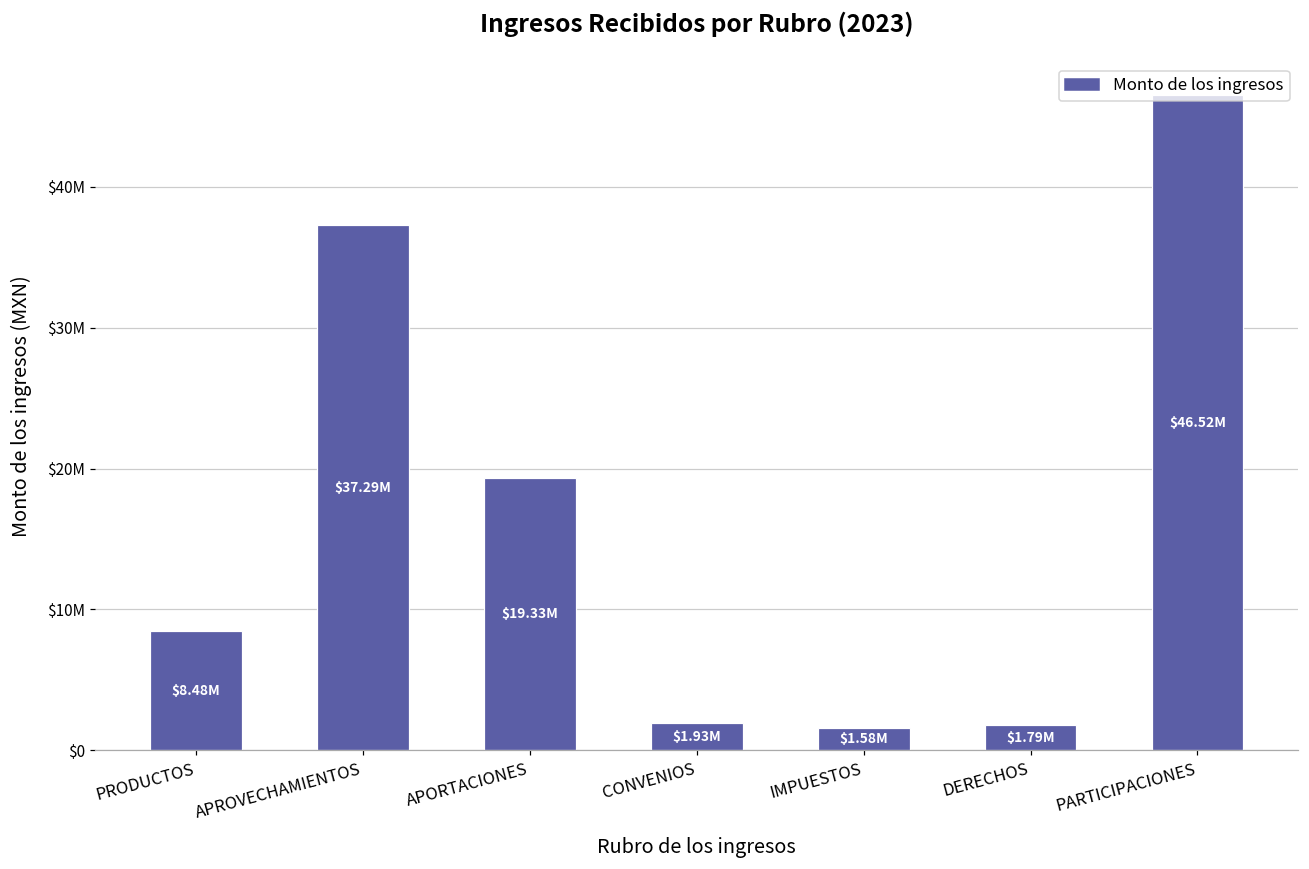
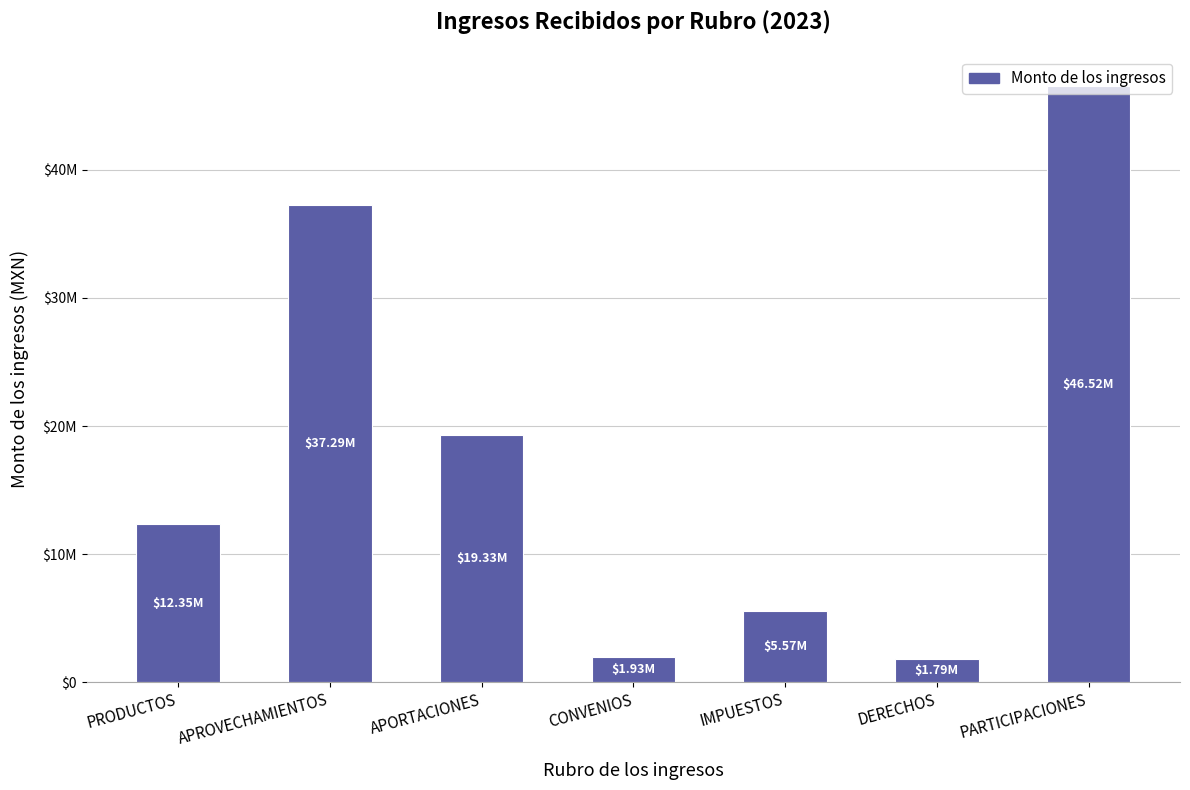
PRODUCTOS: $8.48M -> $12.35M
IMPUESTOS: $1.58M -> $5.57M
